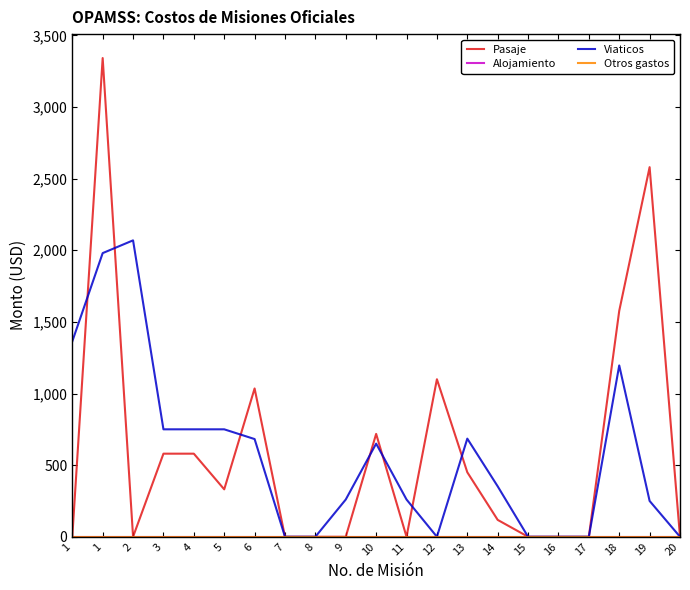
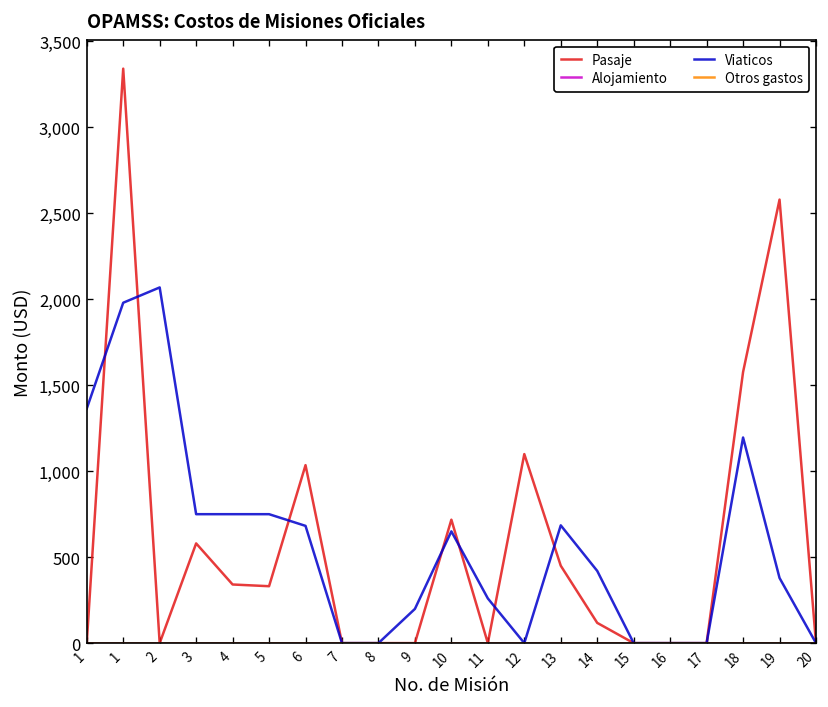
Pasaje, 4: 580 -> 340
Viaticos, 9: 260 -> 200
Viaticos, 14: 350 -> 420
Viaticos, 19: 250 -> 380
